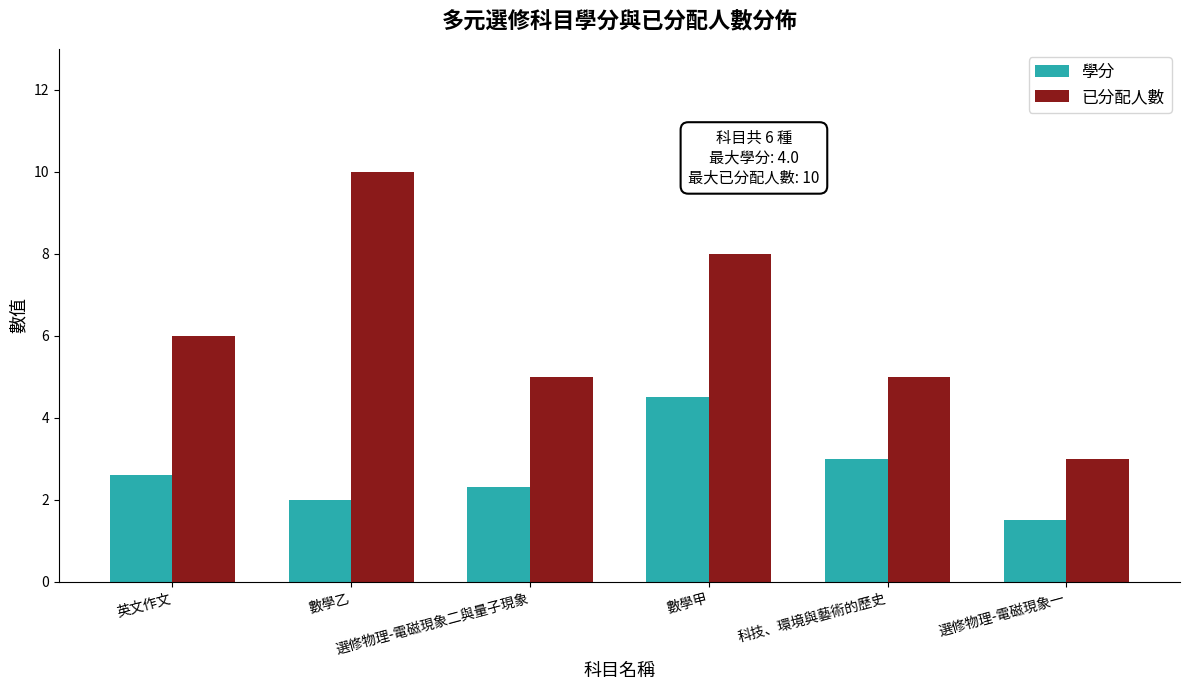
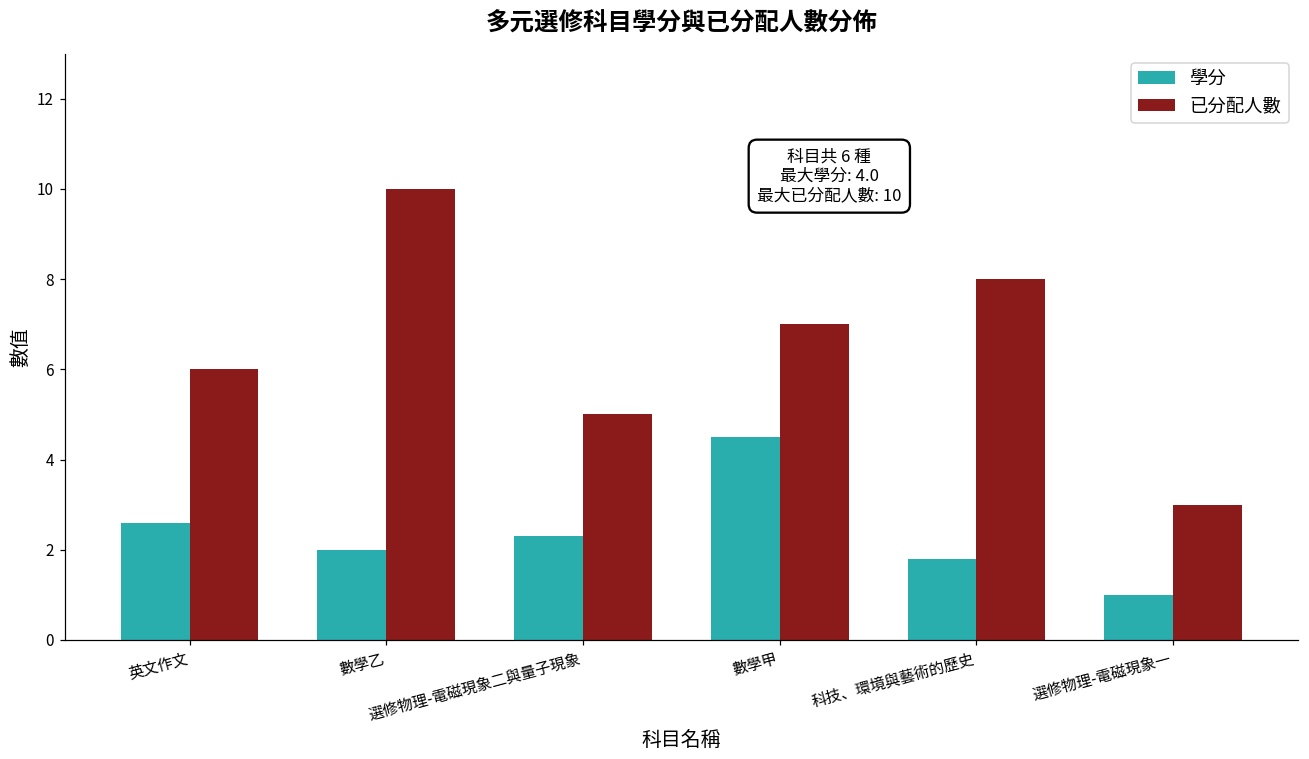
已分配人數, 數學甲: 8 -> 7
學分, 科技、環境與藝術的歷史: 3.0 -> 1.8
已分配人數, 科技、環境與藝術的歷史: 5 -> 8
學分, 選修物理-電磁現象一: 1.5 -> 1.0
